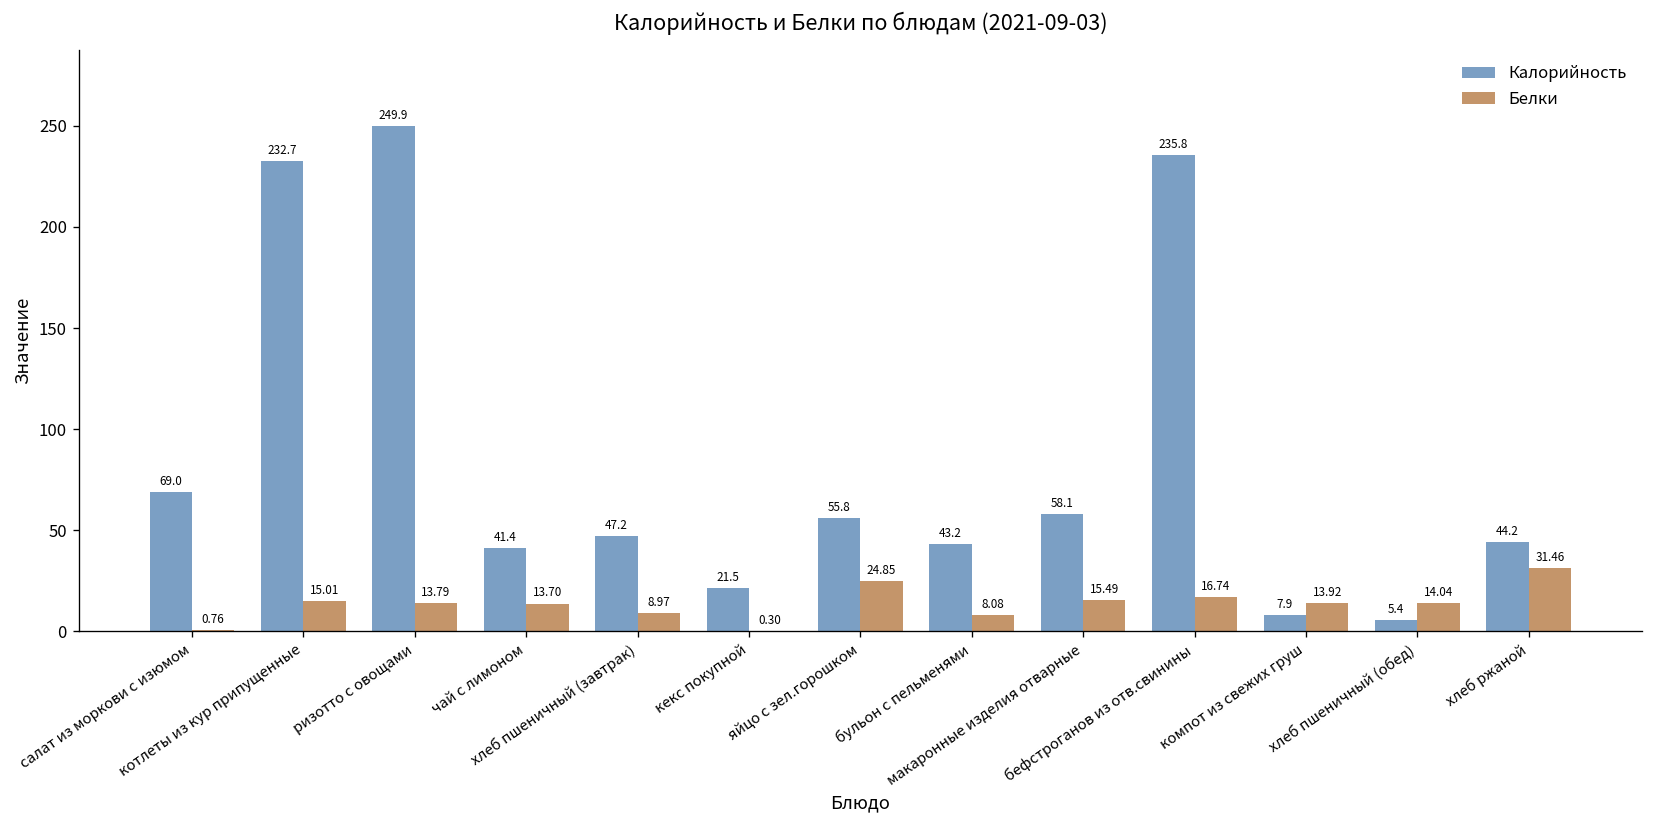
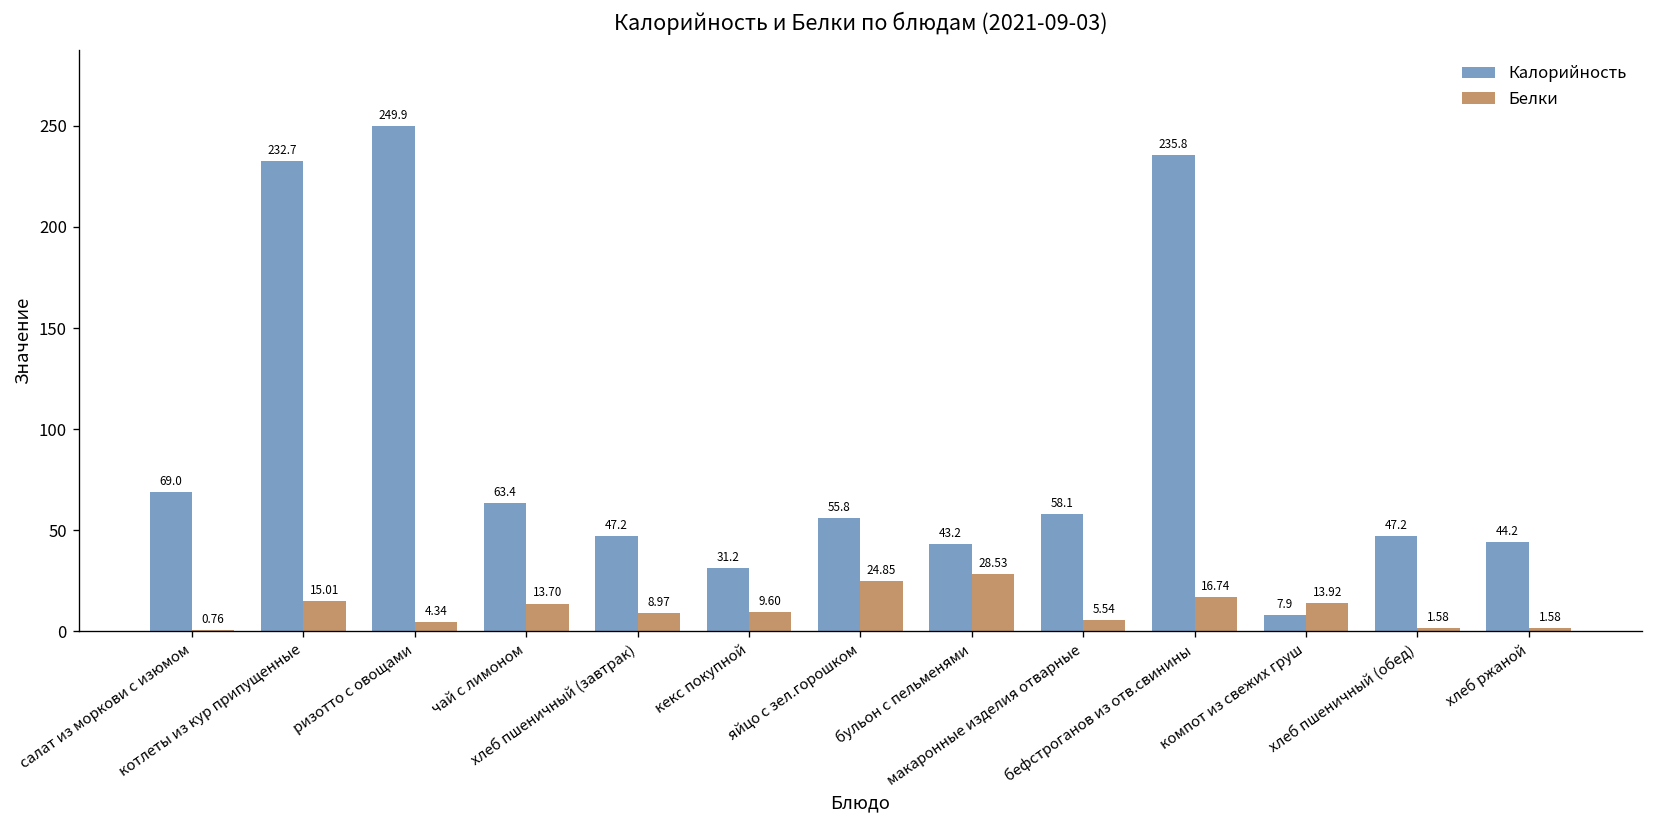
Белки, ризотто с овощами: 13.79 -> 4.34
Калорийность, чай с лимоном: 41.4 -> 63.4
Калорийность, кекс покупной: 21.5 -> 31.2
Белки, кекс покупной: 0.30 -> 9.60
Белки, бульон с пельменями: 8.08 -> 28.53
Белки, макаронные изделия отварные: 15.49 -> 5.54
Калорийность, хлеб пшеничный (обед): 5.4 -> 47.2
Белки, хлеб пшеничный (обед): 14.04 -> 1.58
Белки, хлеб ржаной: 31.46 -> 1.58
